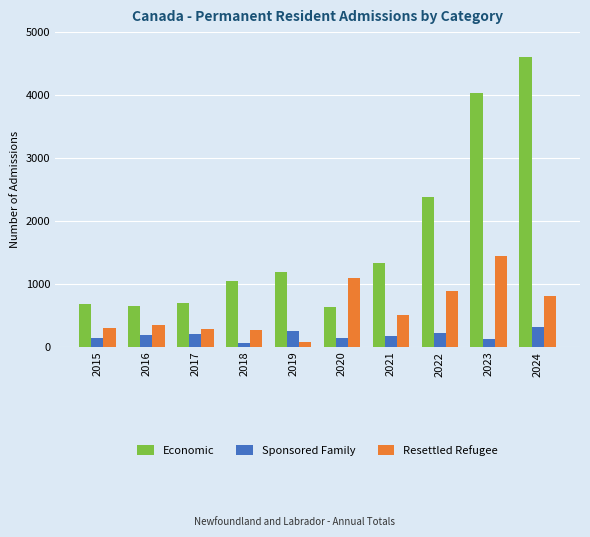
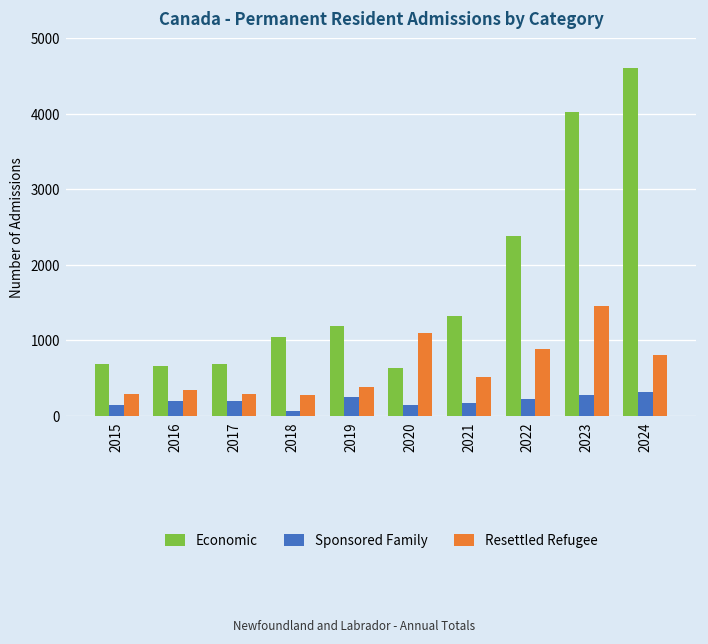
Resettled Refugee, 2019: 100 -> 400
Sponsored Family, 2023: 100 -> 300
